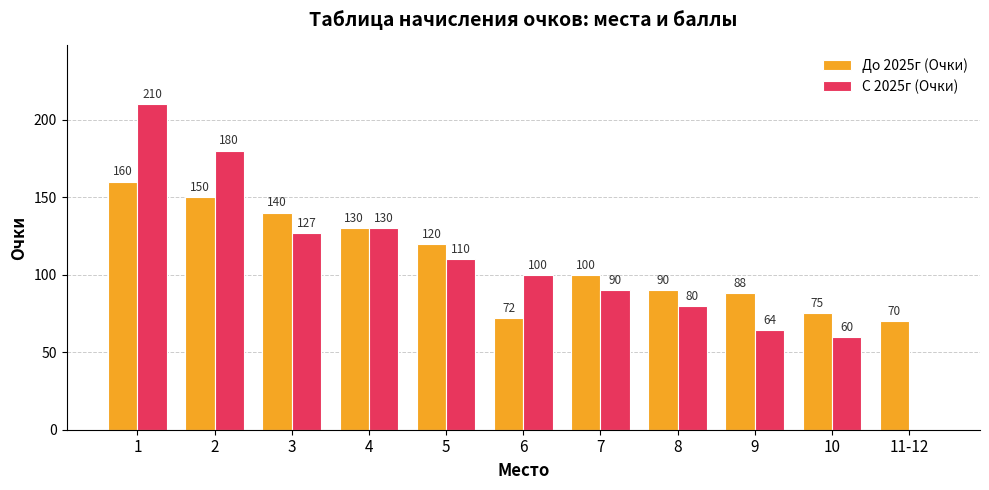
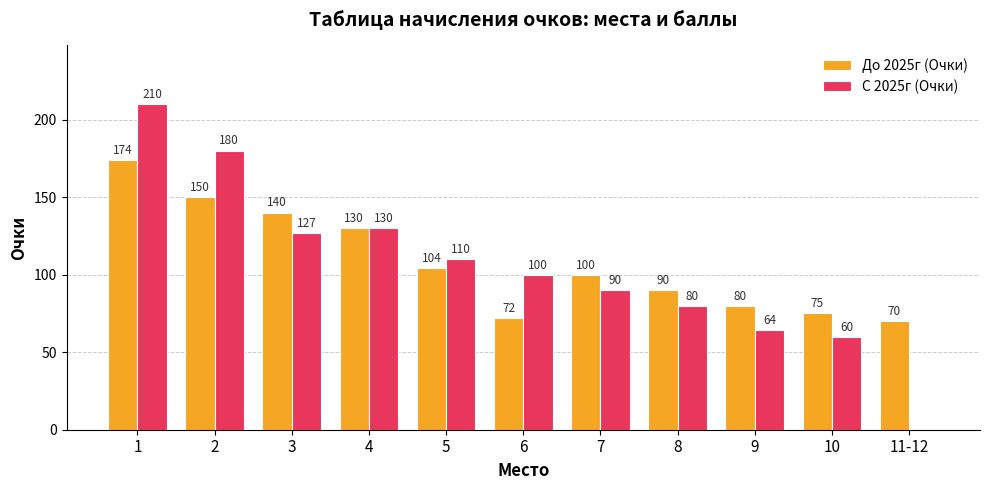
До 2025г (Очки), 1: 160 -> 174
До 2025г (Очки), 5: 120 -> 104
До 2025г (Очки), 9: 88 -> 80
